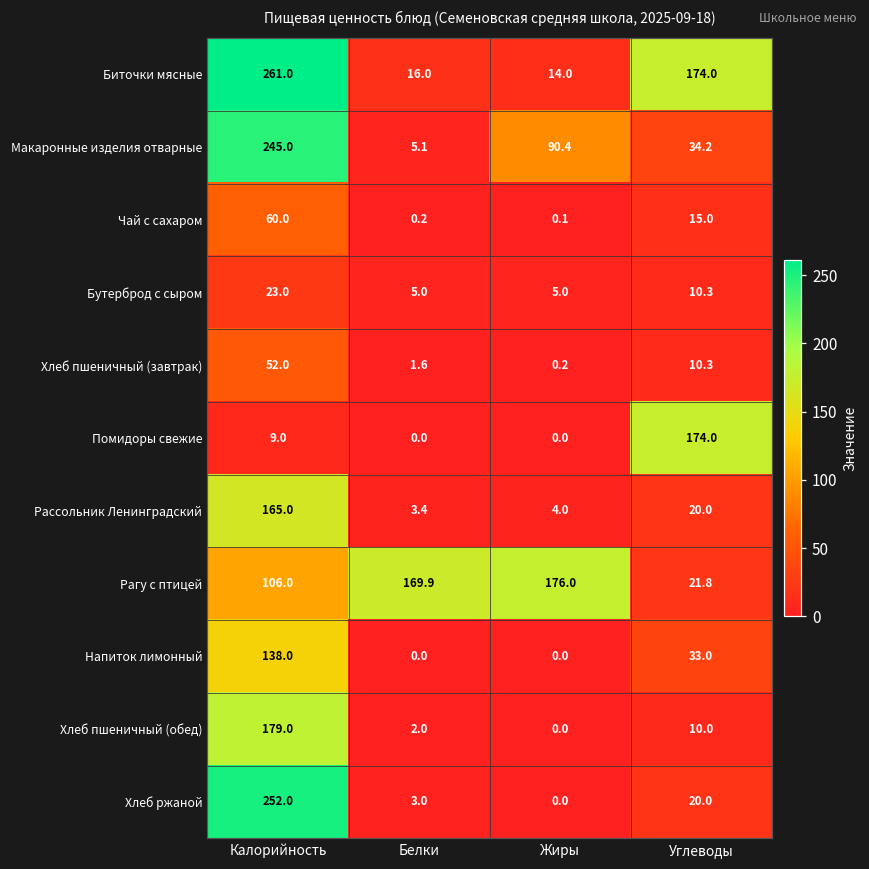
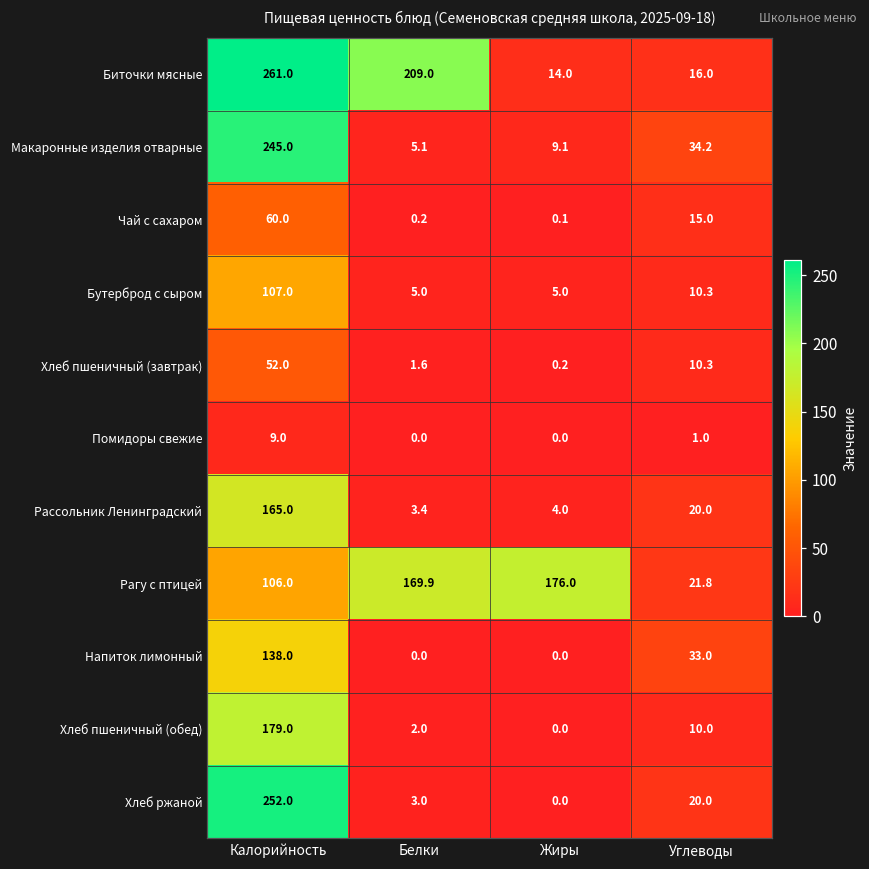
Биточки мясные, Белки: 16.0 -> 209.0
Биточки мясные, Углеводы: 174.0 -> 16.0
Макаронные изделия отварные, Жиры: 90.4 -> 9.1
Бутерброд с сыром, Калорийность: 23.0 -> 107.0
Помидоры свежие, Углеводы: 174.0 -> 1.0
